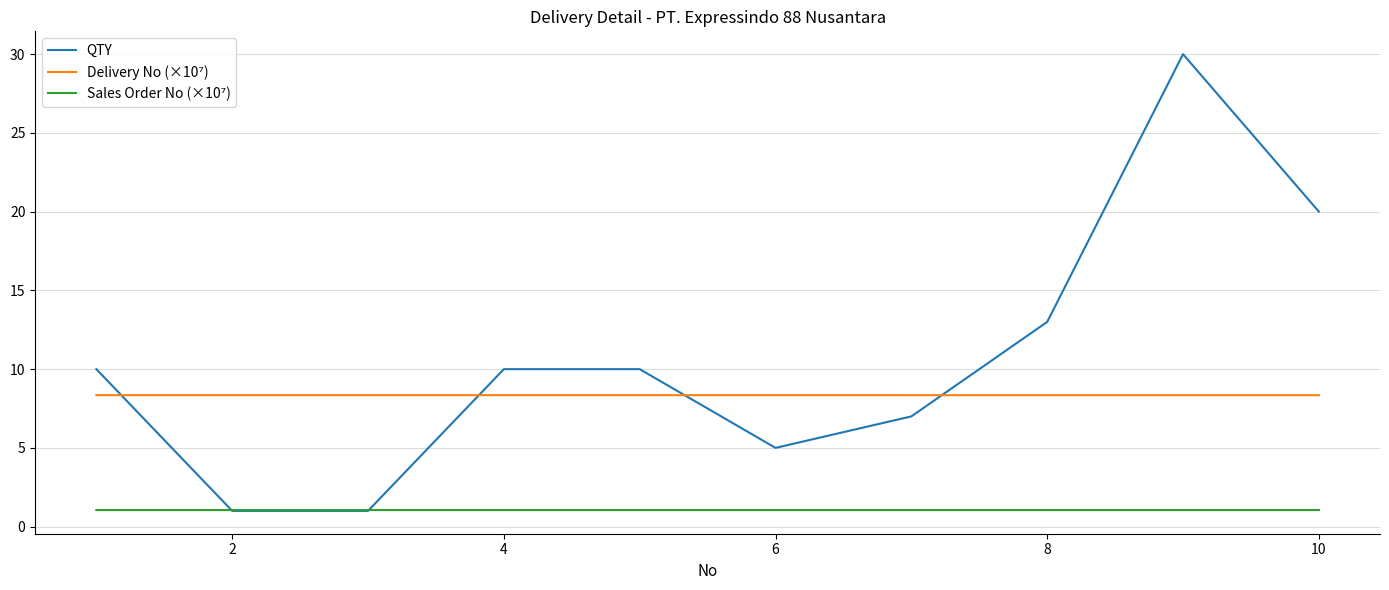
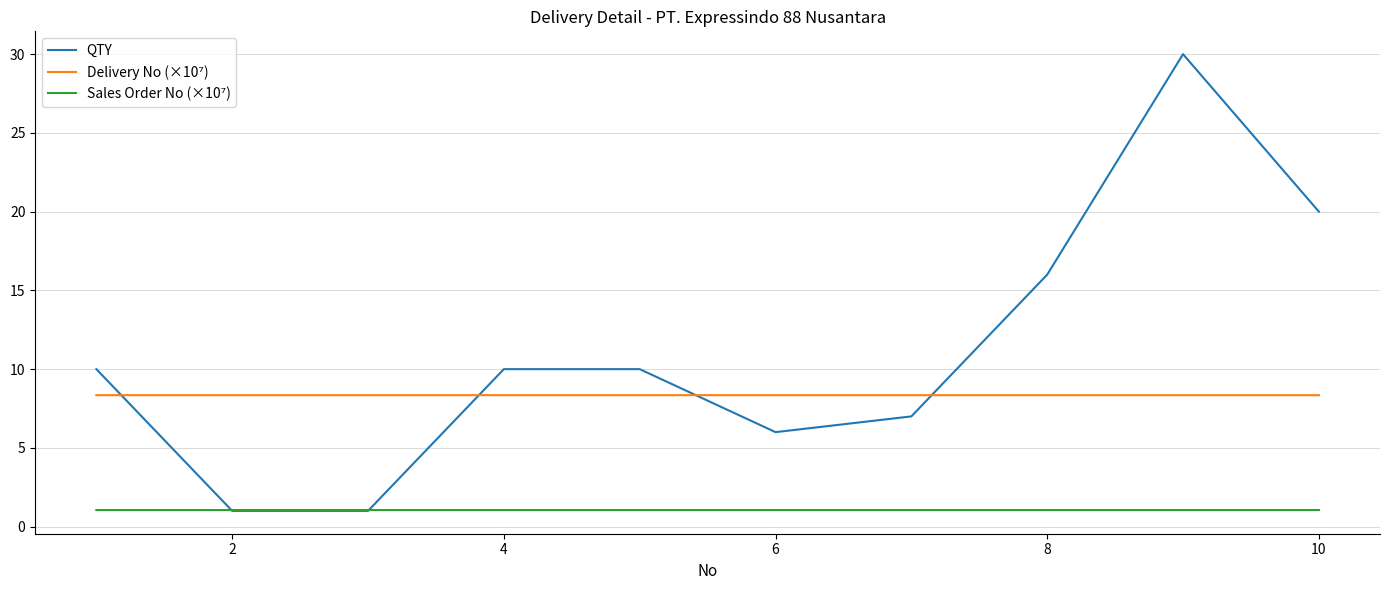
QTY, 6: 5 -> 6
QTY, 8: 13 -> 16
